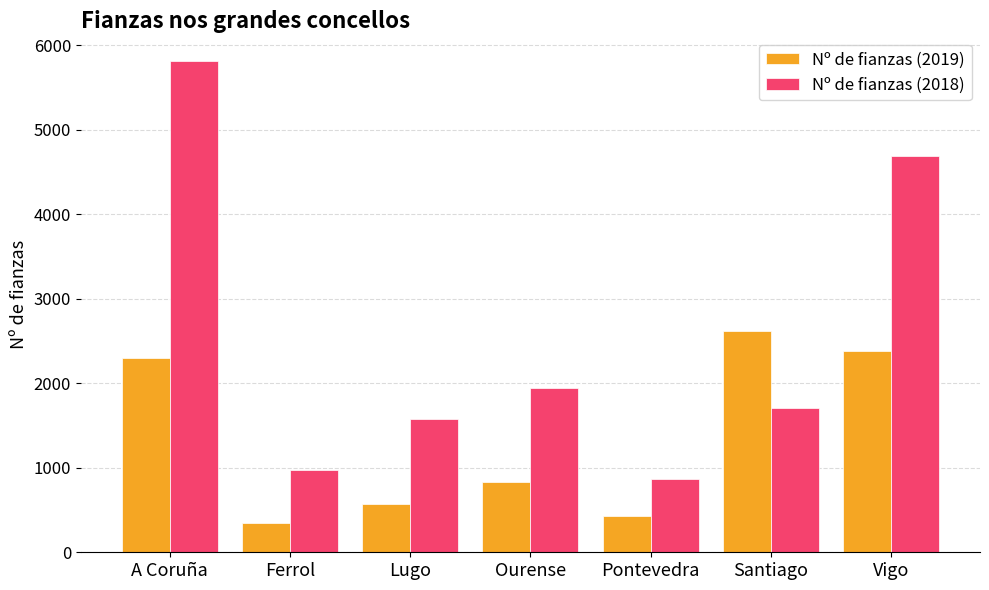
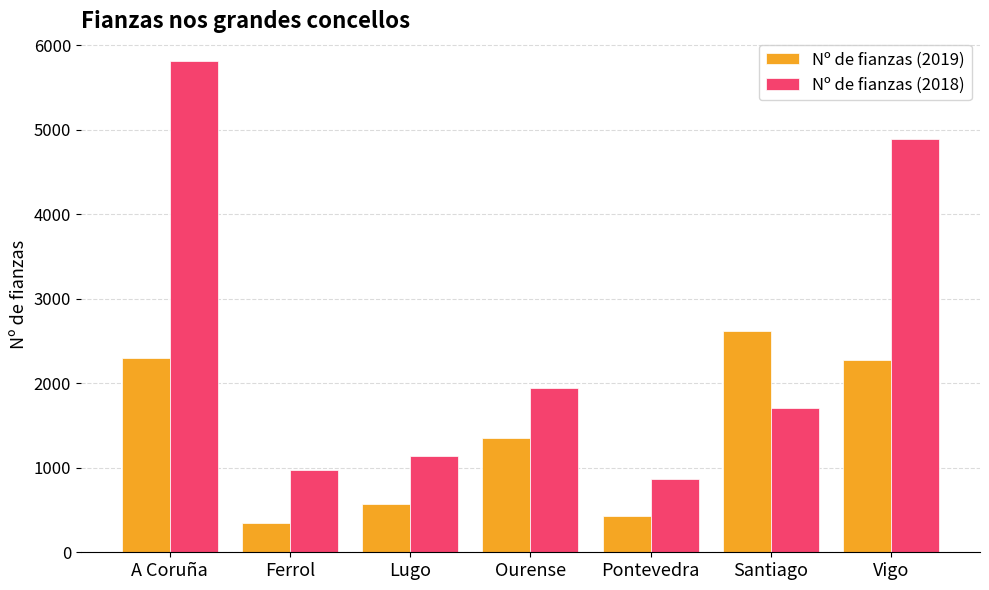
Nº de fianzas (2018), Lugo: 1600 -> 1100
Nº de fianzas (2019), Ourense: 800 -> 1400
Nº de fianzas (2019), Vigo: 2400 -> 2300
Nº de fianzas (2018), Vigo: 4700 -> 4900
